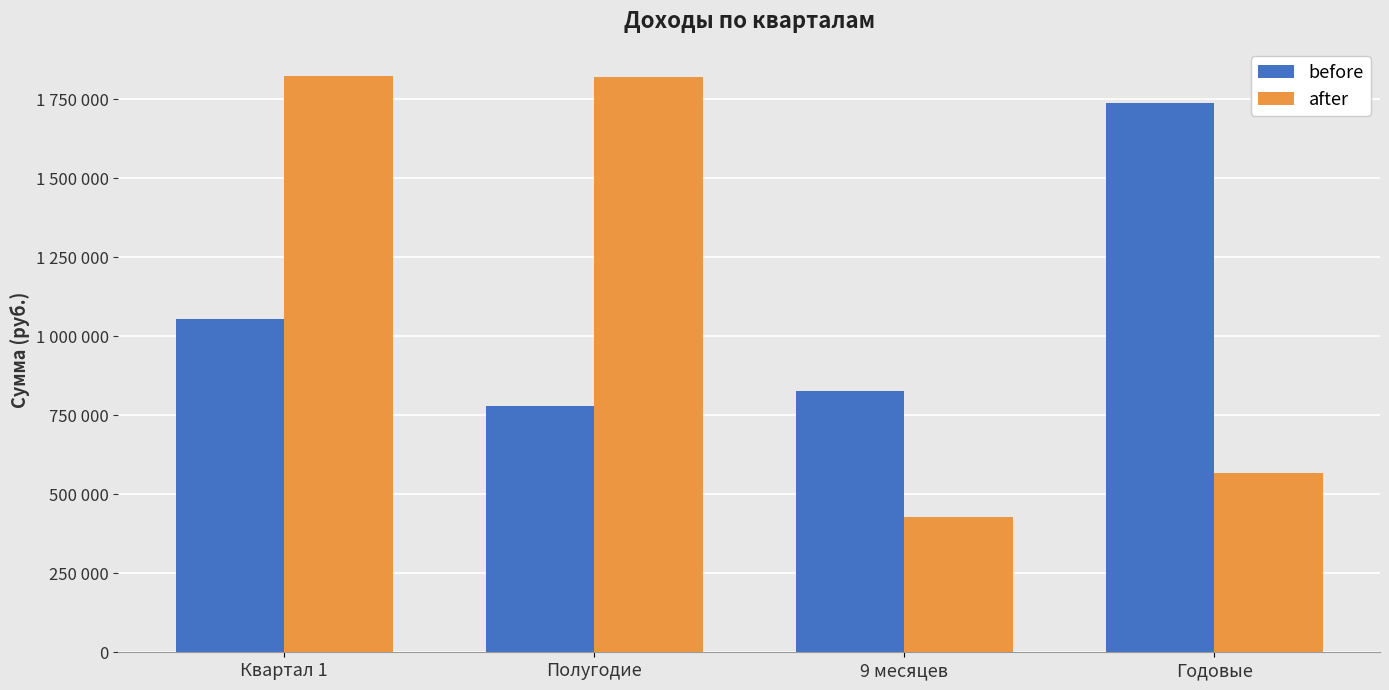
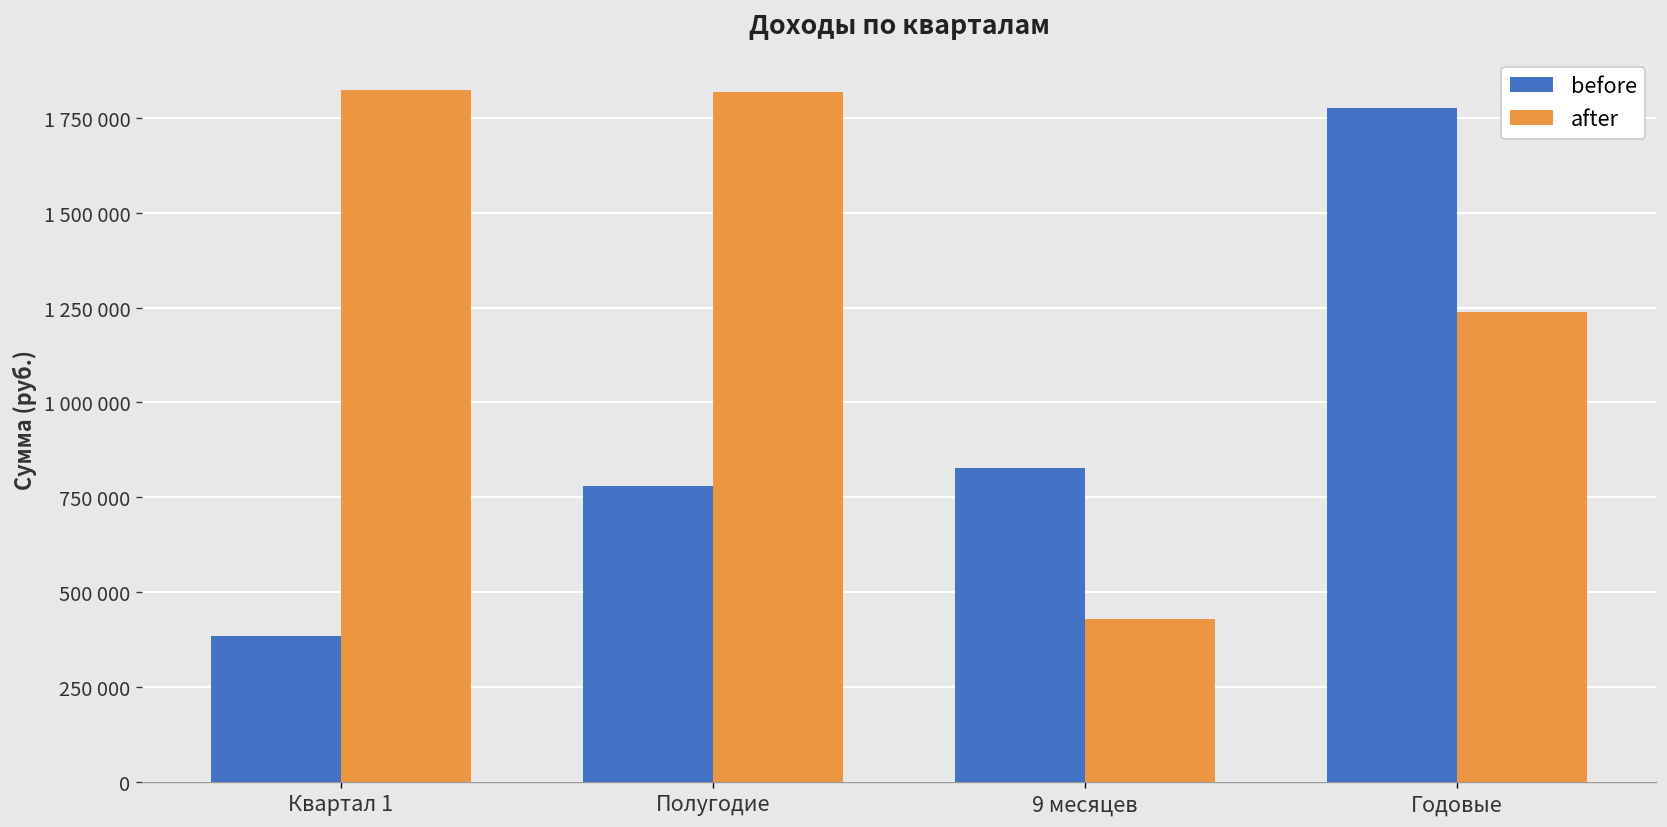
before, Квартал 1: 1050000 -> 380000
before, Годовые: 1740000 -> 1780000
after, Годовые: 570000 -> 1240000
